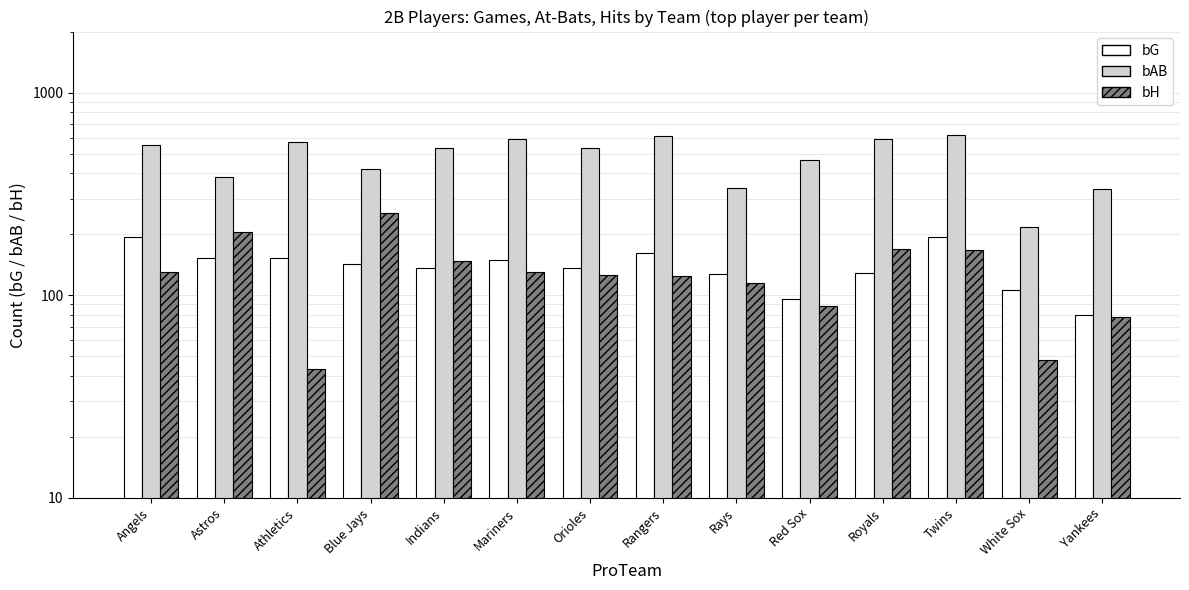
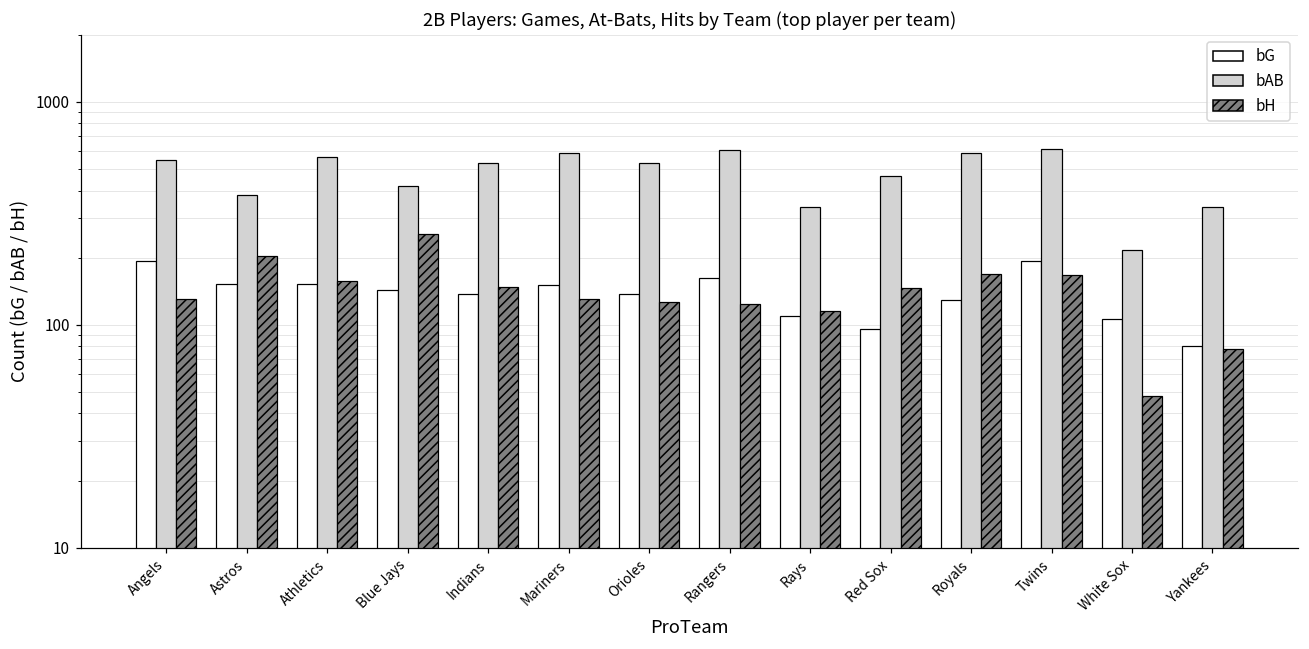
bH, Athletics: 43 -> 160
bG, Rays: 130 -> 110
bH, Red Sox: 88 -> 150
